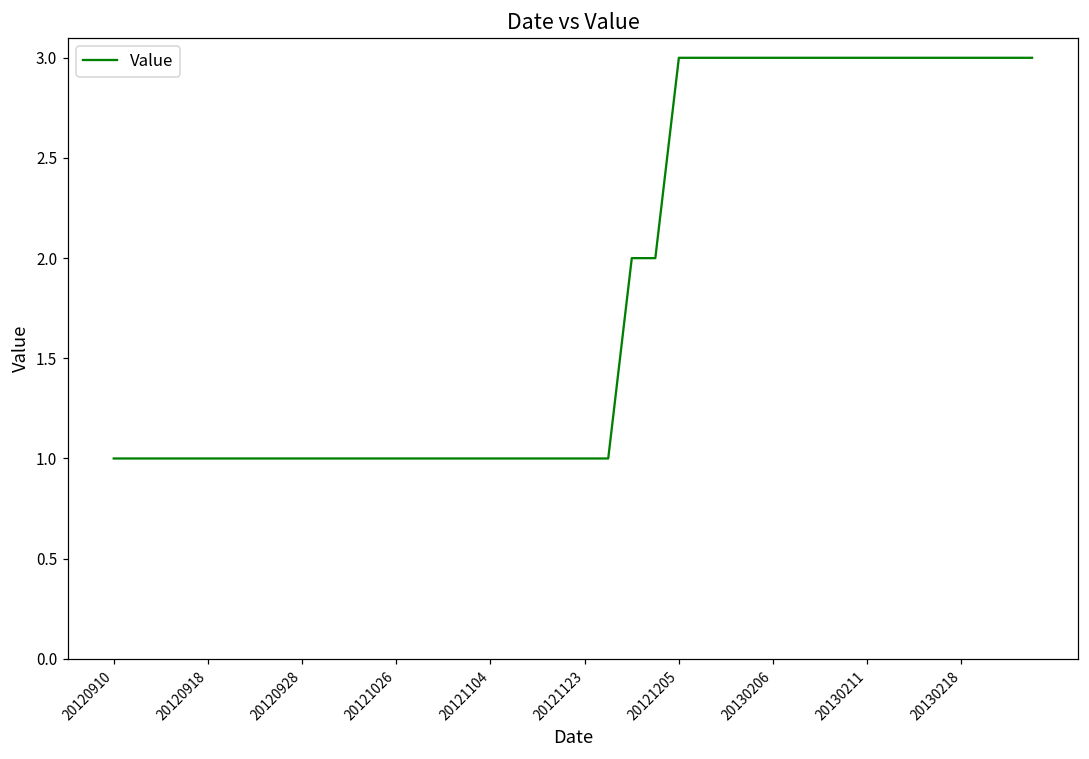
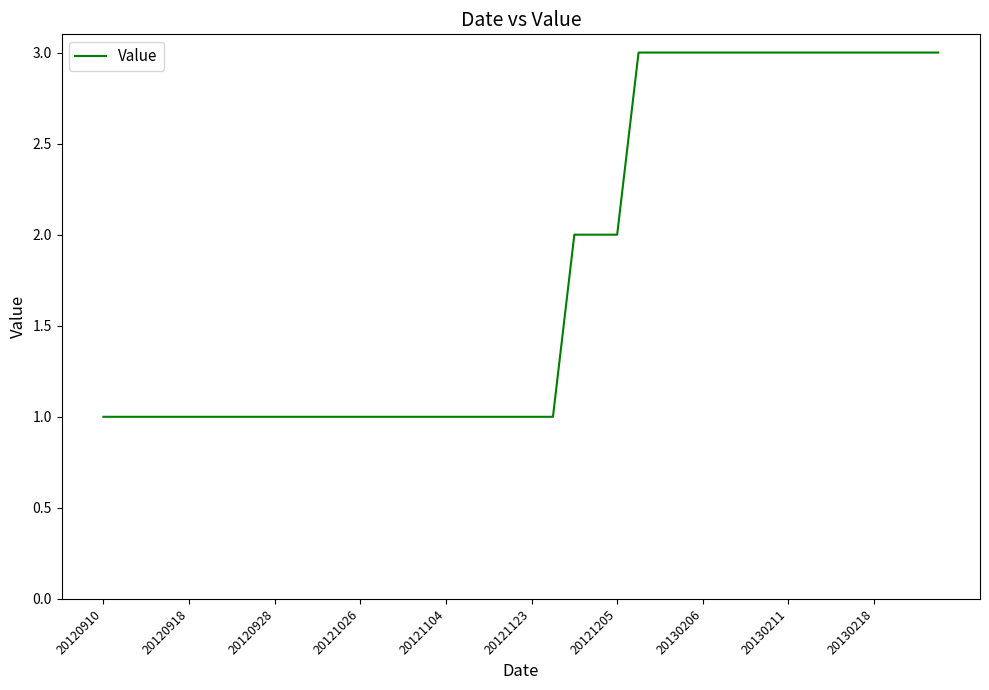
20121205: 3 -> 2
